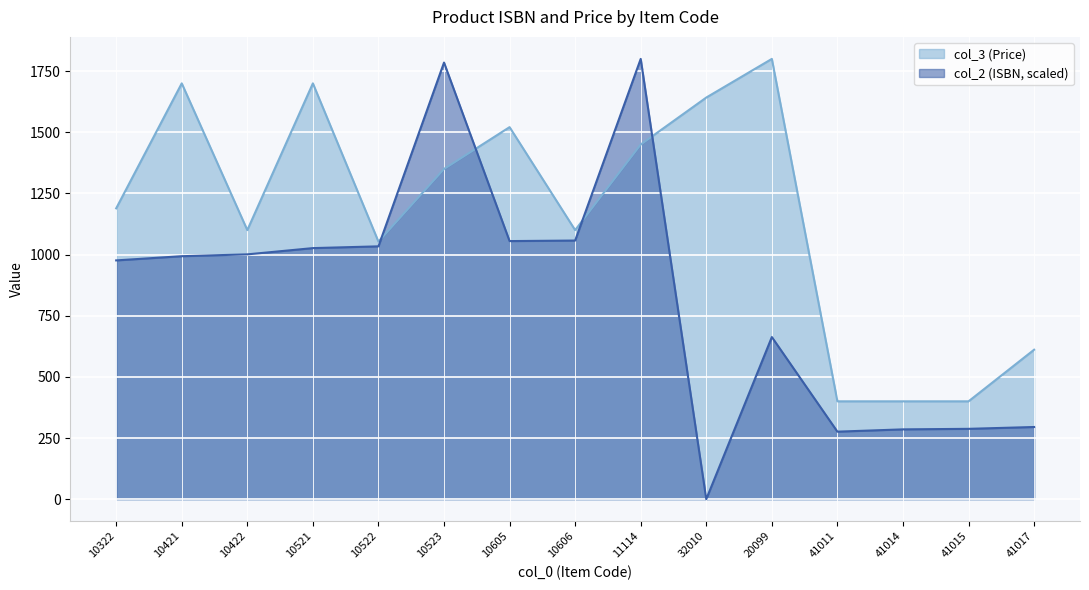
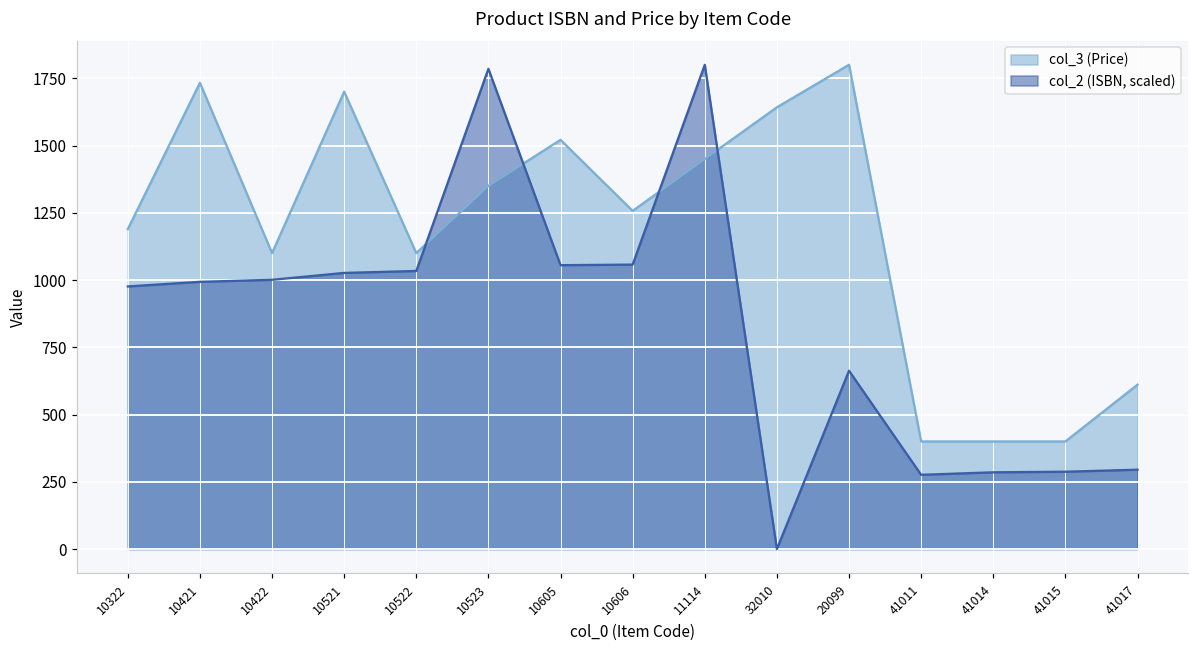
col_3 (Price), 10421: 1700 -> 1730
col_3 (Price), 10522: 1050 -> 1100
col_3 (Price), 10606: 1100 -> 1260
